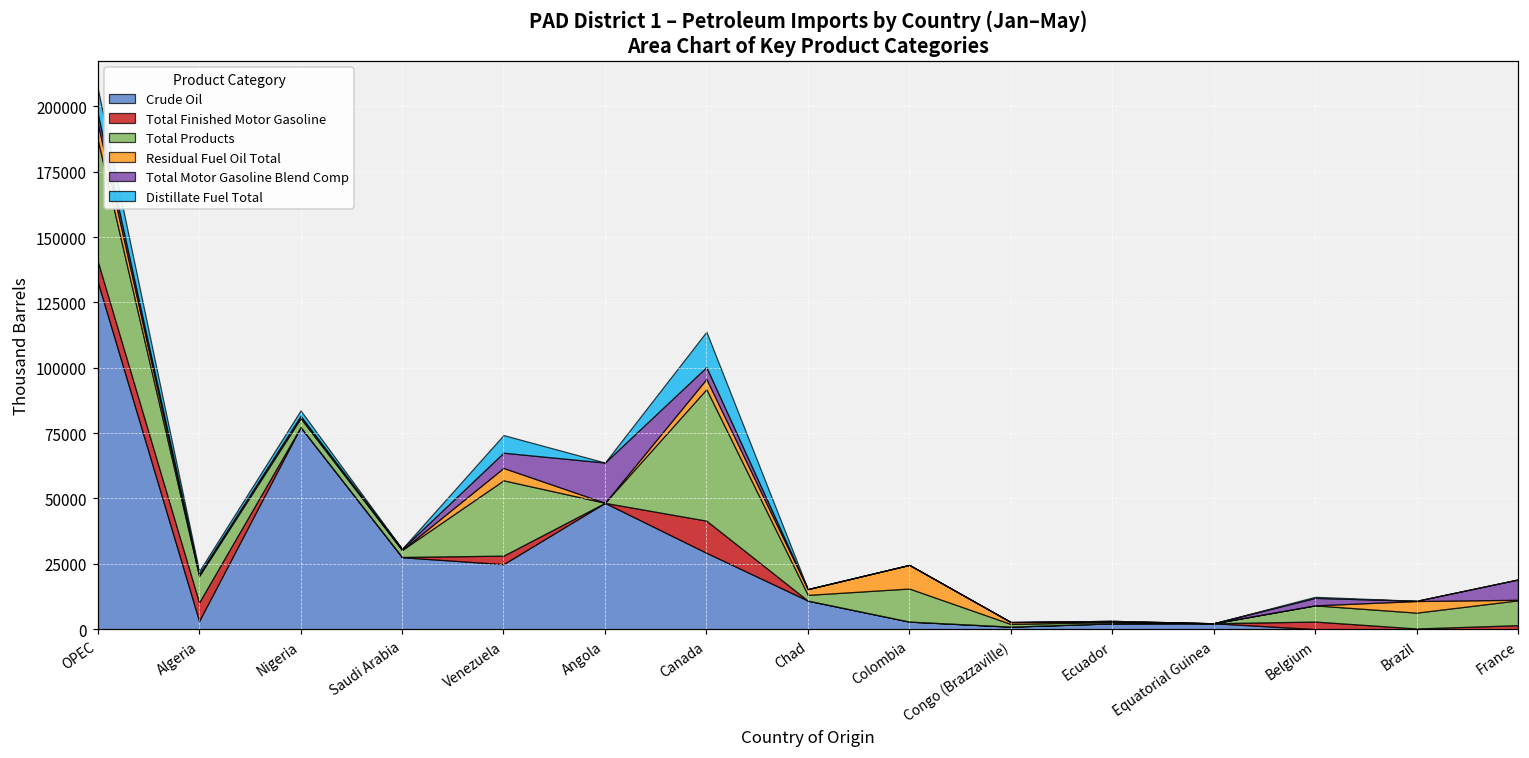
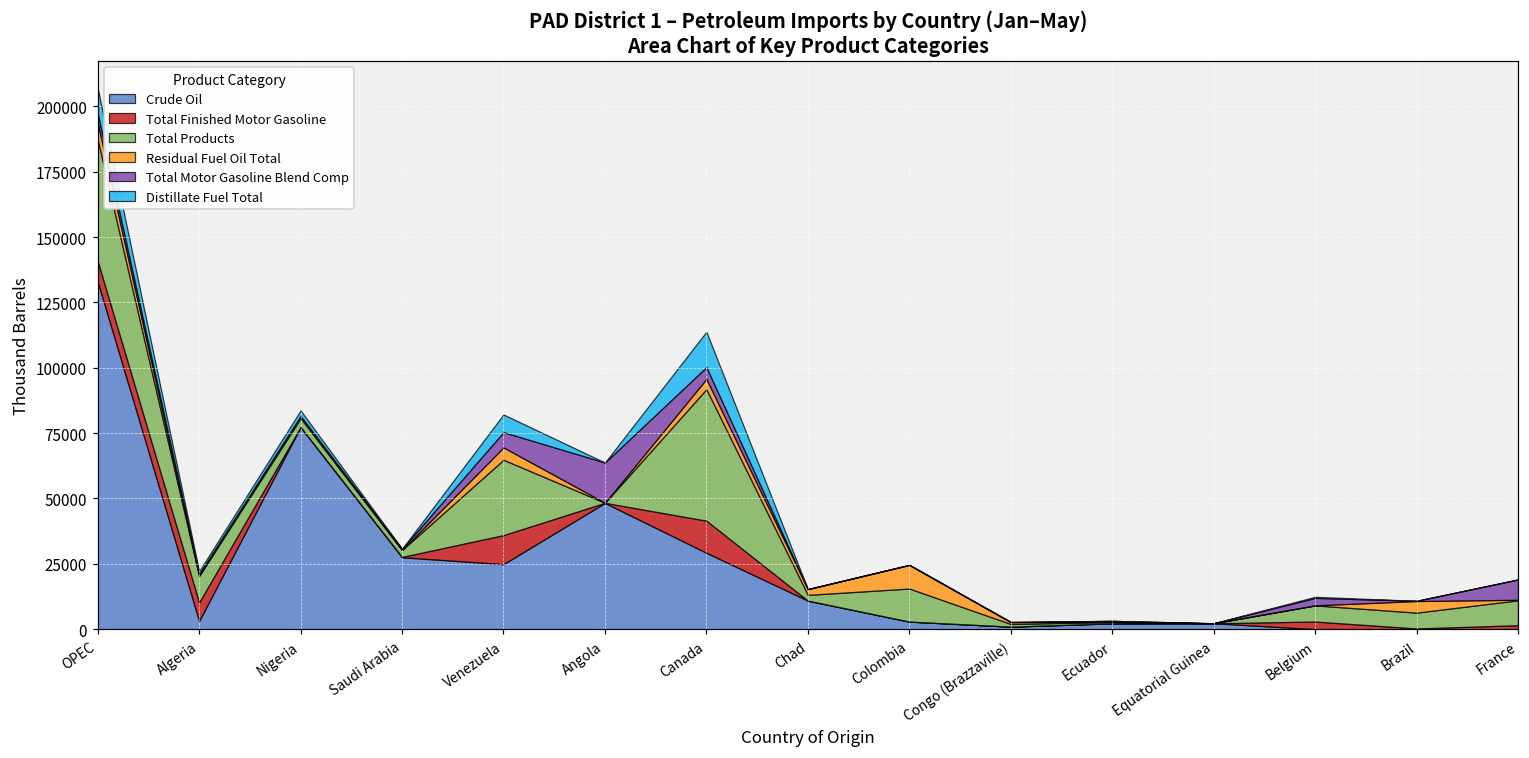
Total Finished Motor Gasoline, Venezuela: 3000 -> 11000
